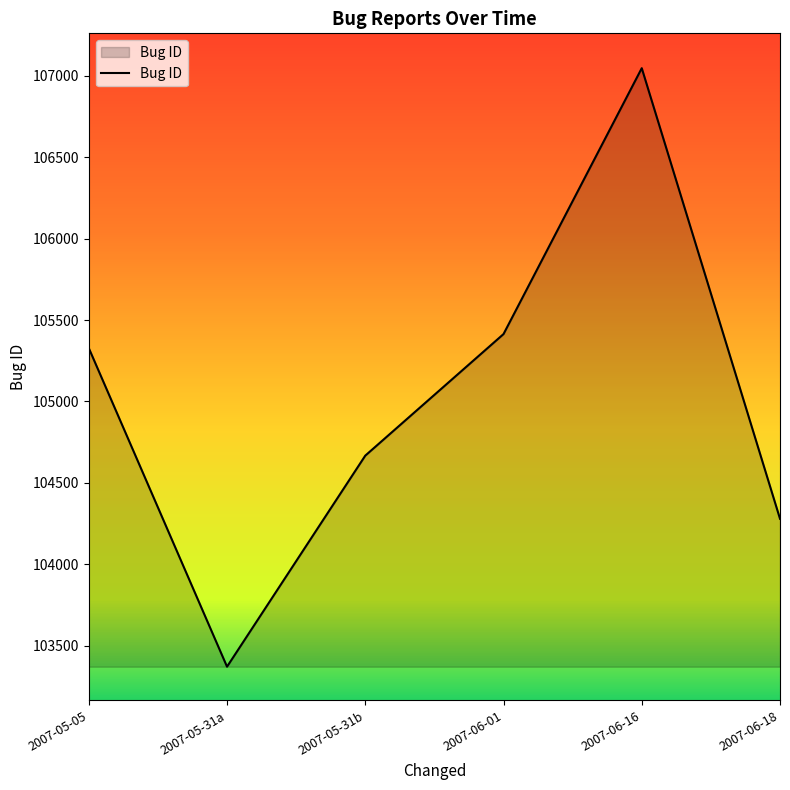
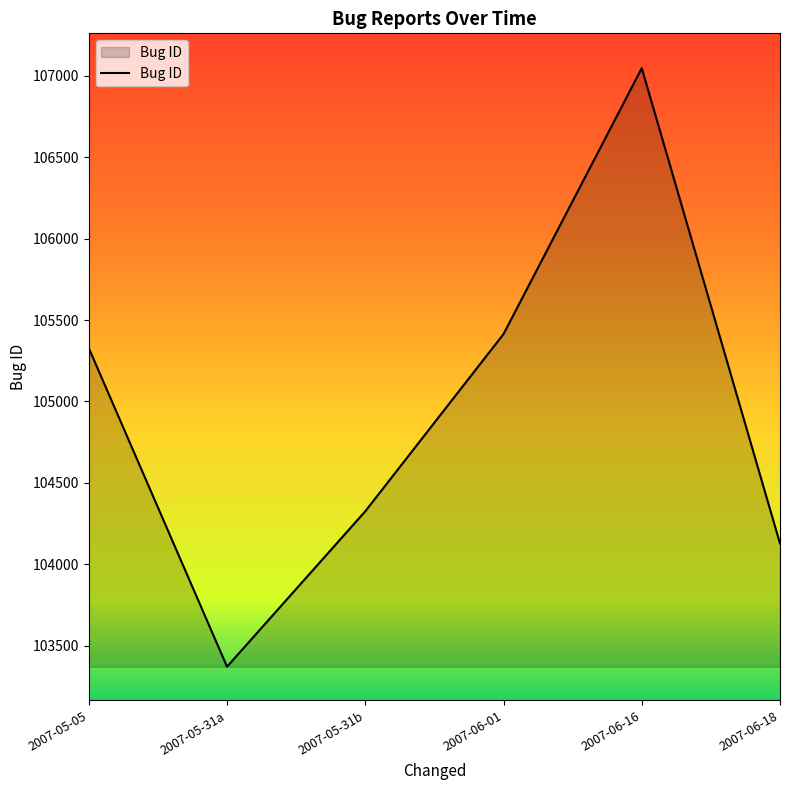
2007-05-31b: 104670 -> 104330
2007-06-18: 104280 -> 104130
